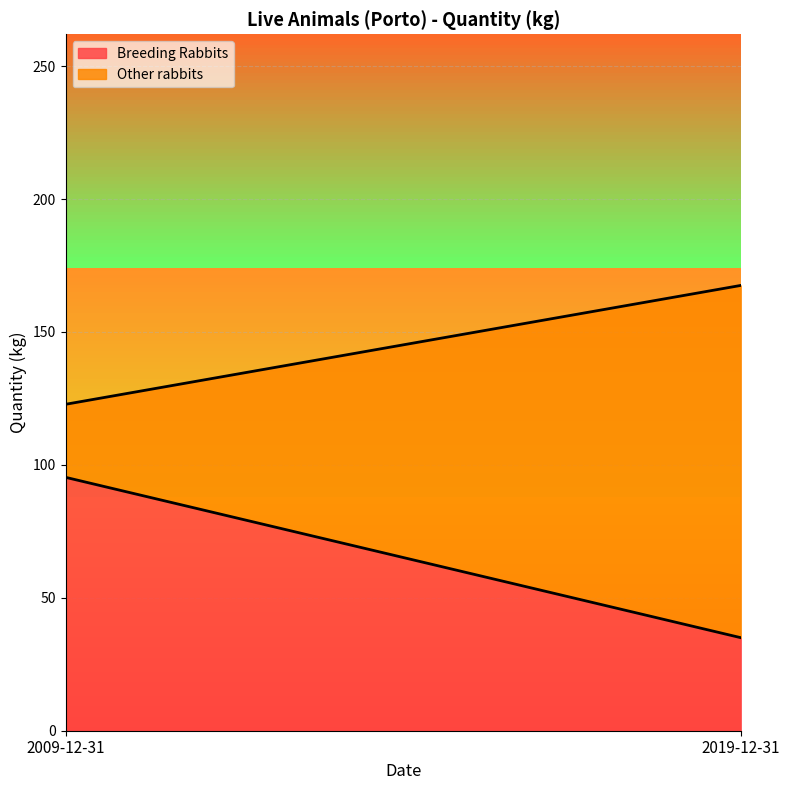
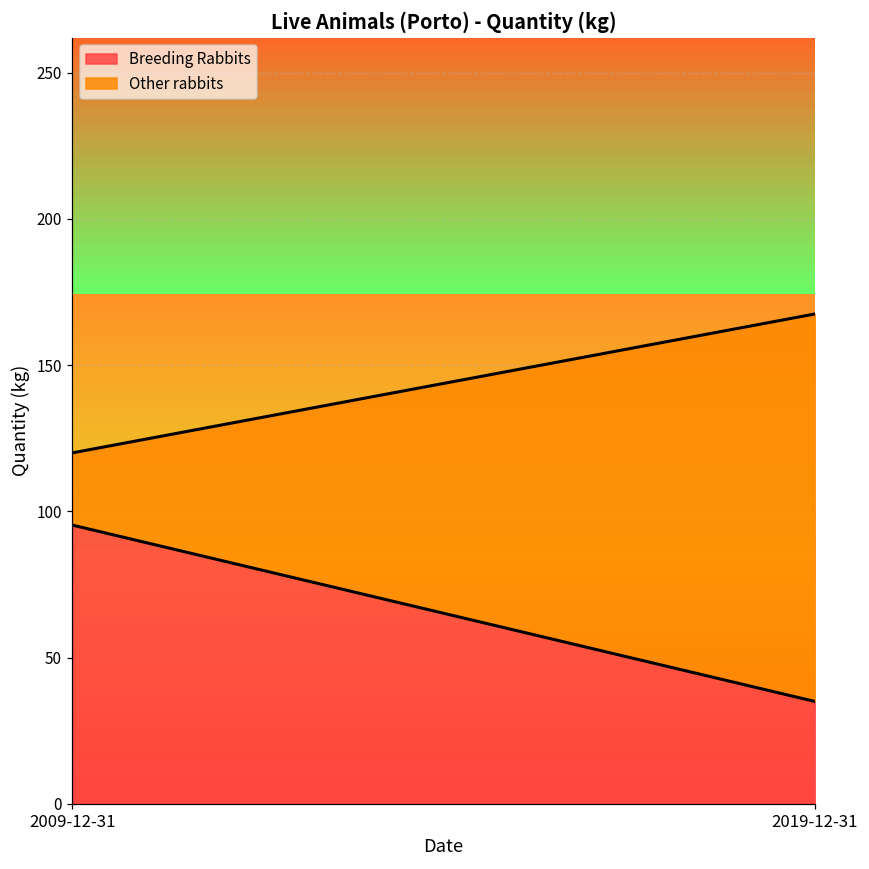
Other rabbits, 2009-12-31: 28 -> 25
